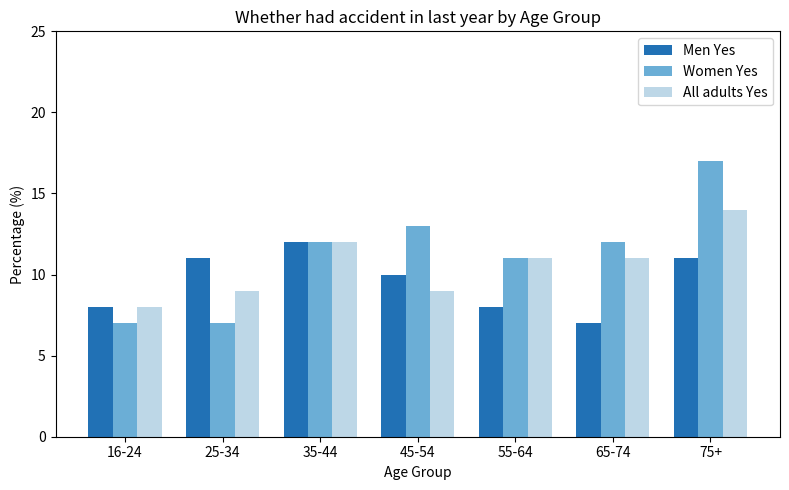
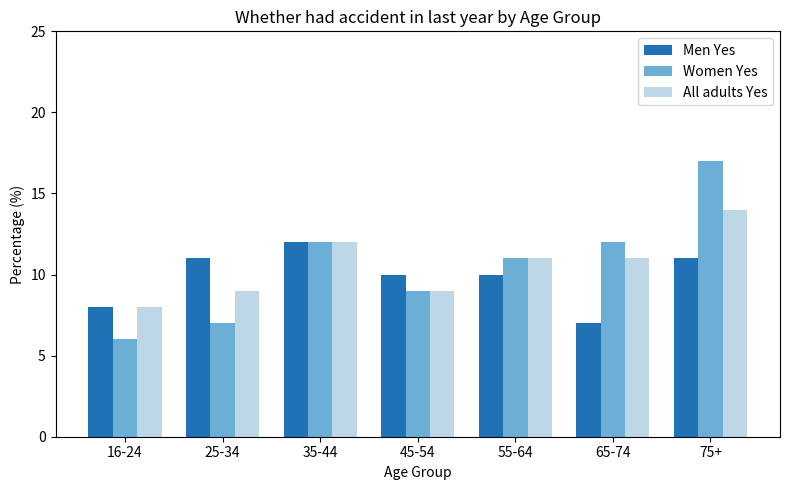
Women Yes, 16-24: 7 -> 6
Women Yes, 45-54: 13 -> 9
Men Yes, 55-64: 8 -> 10
